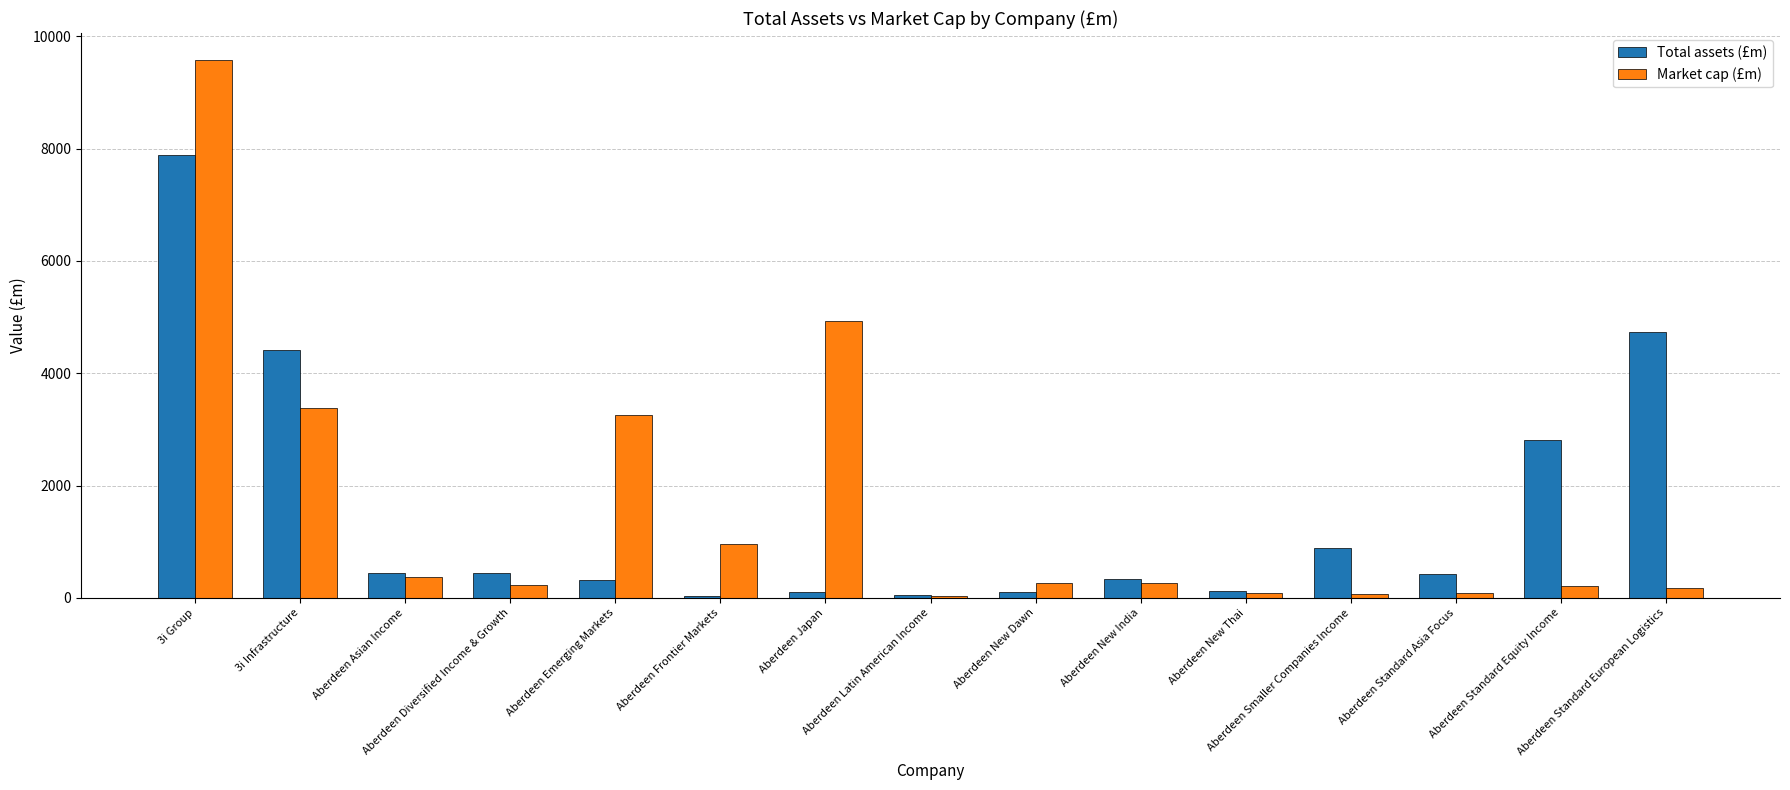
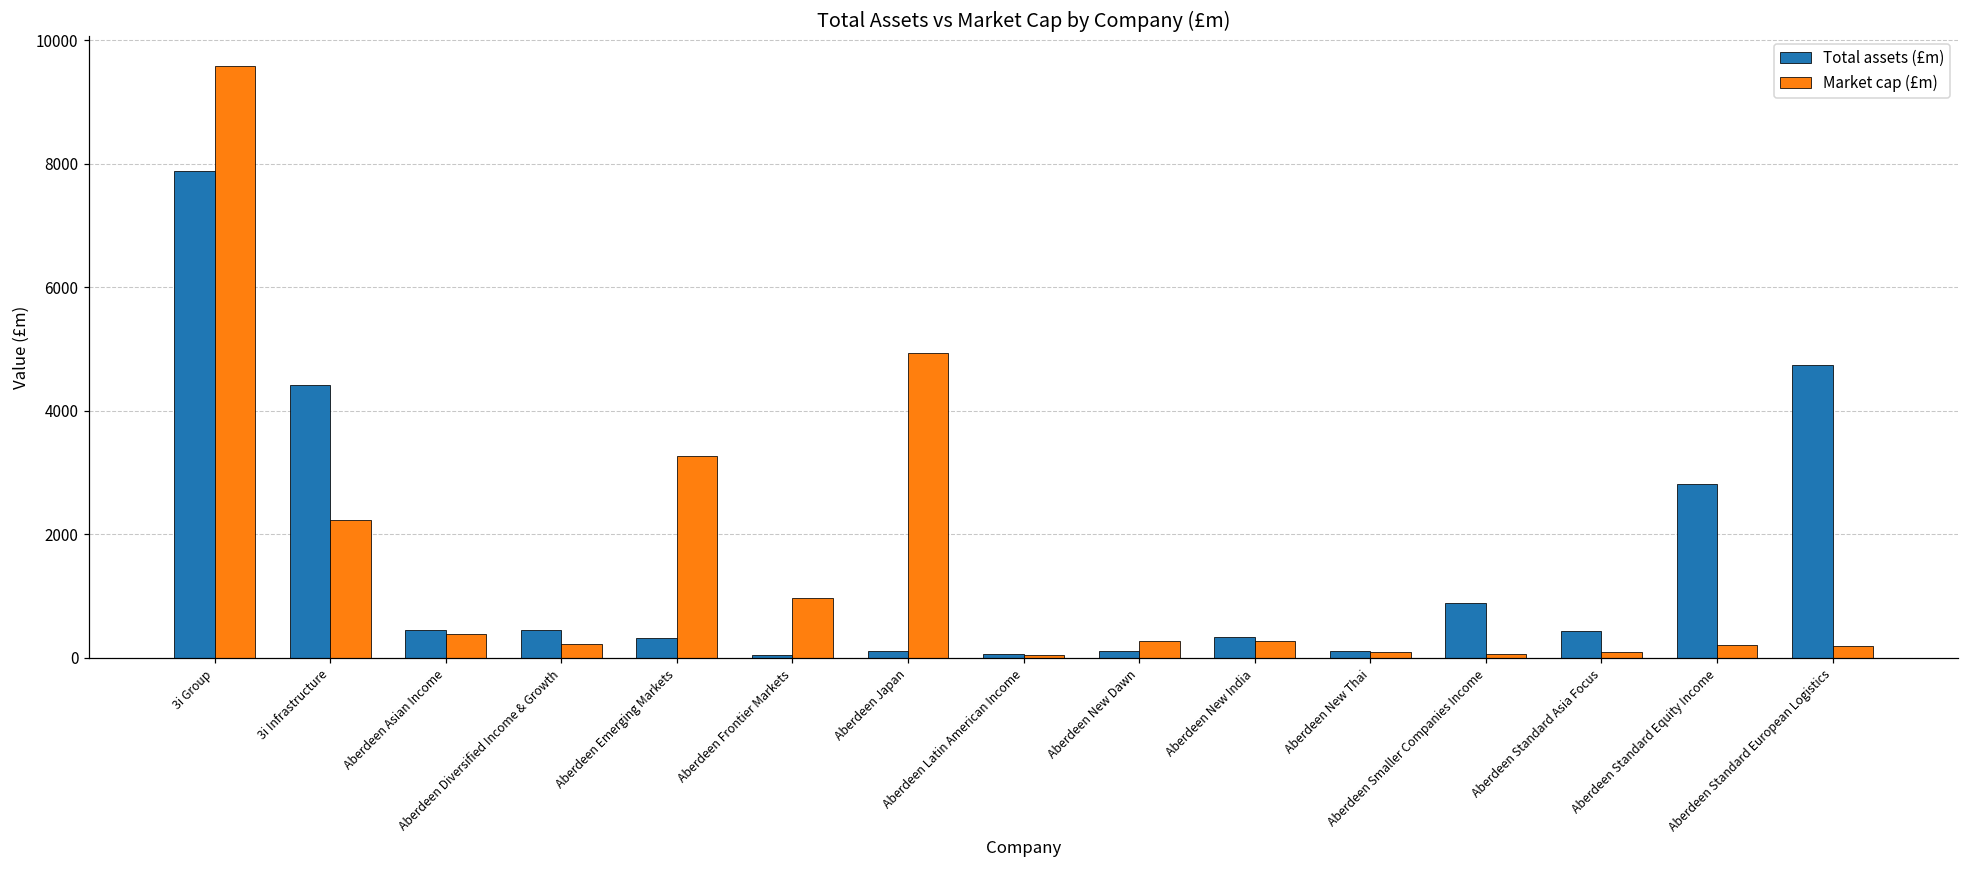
Market cap (£m), 3i Infrastructure: 3400 -> 2200
